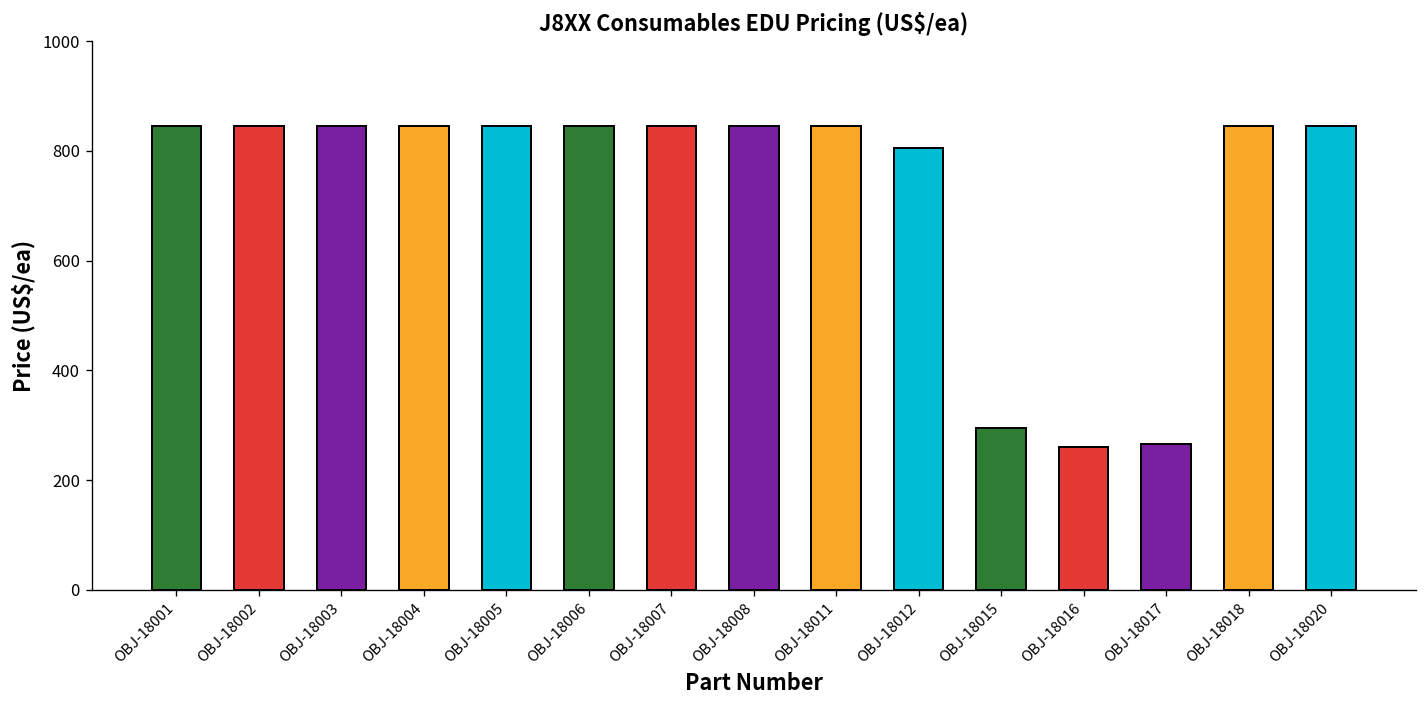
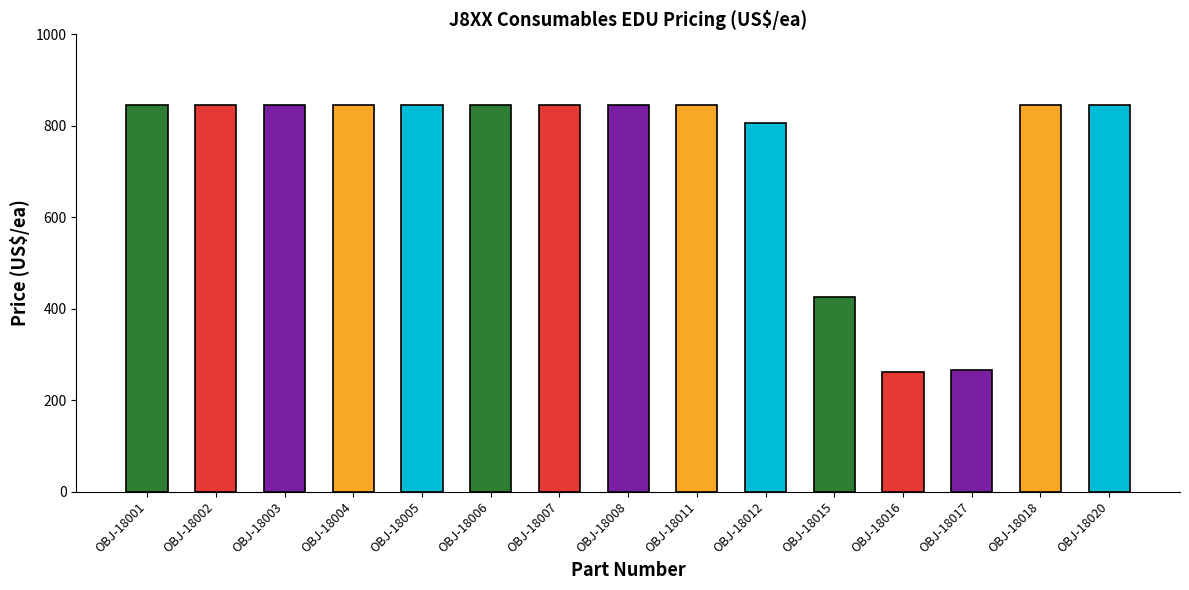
OBJ-18015: 290 -> 420
